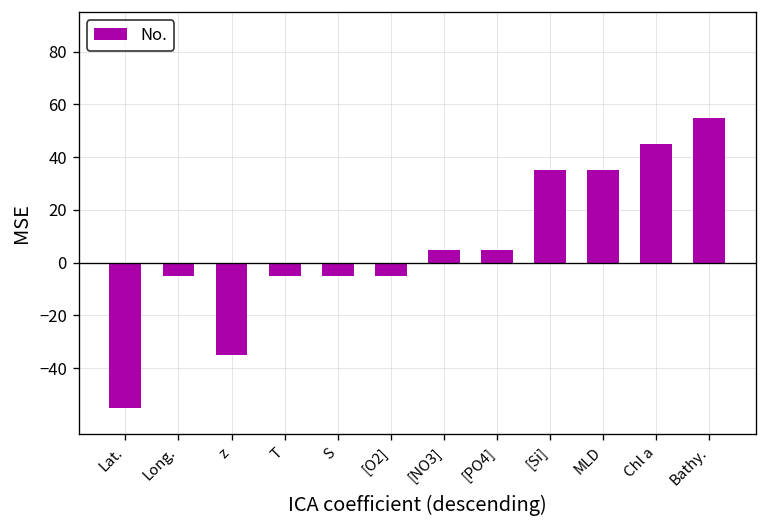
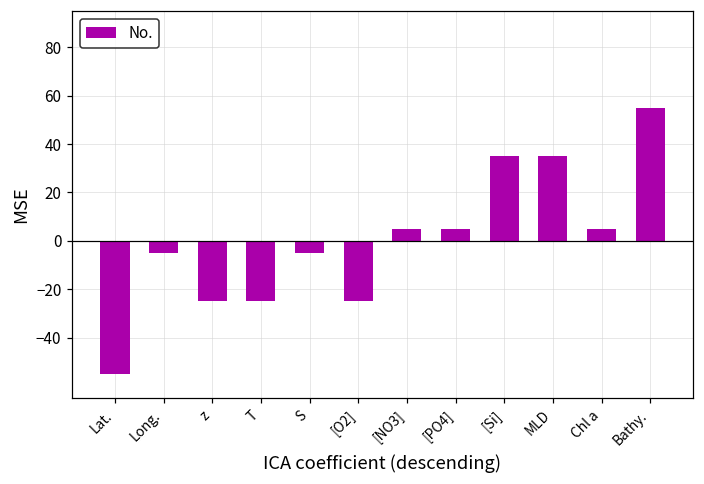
z: -35 -> -25
T: -5 -> -25
[O2]: -5 -> -25
Chl a: 45 -> 5
